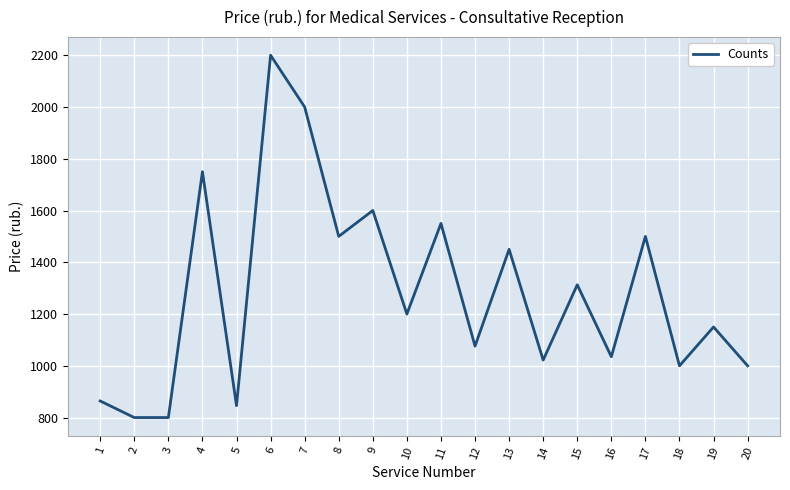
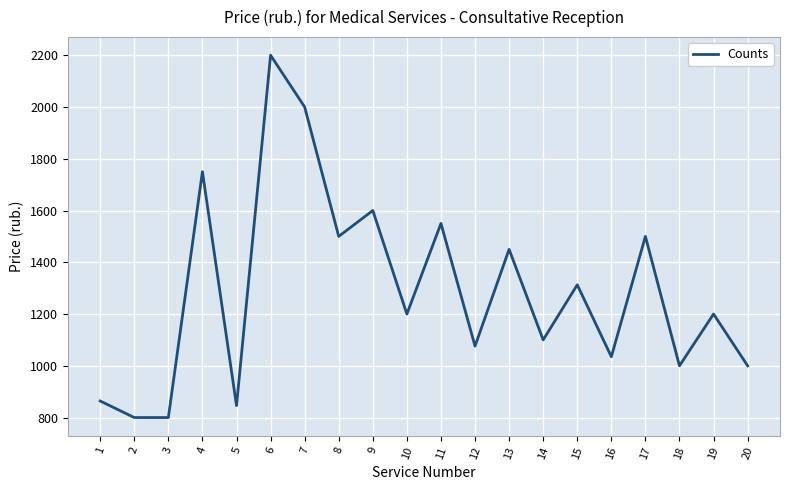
14: 1020 -> 1100
19: 1150 -> 1200
